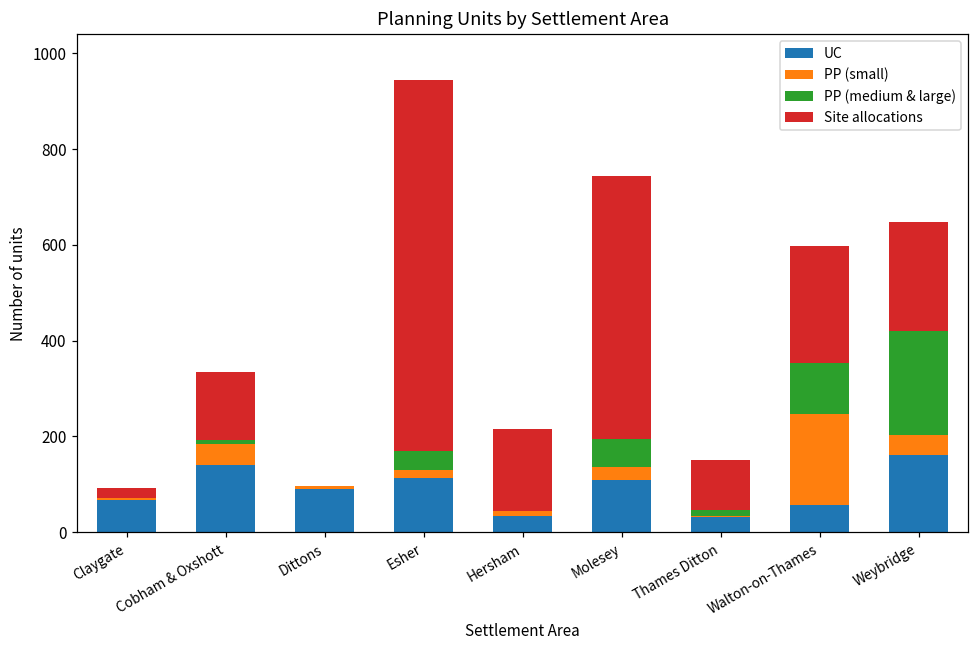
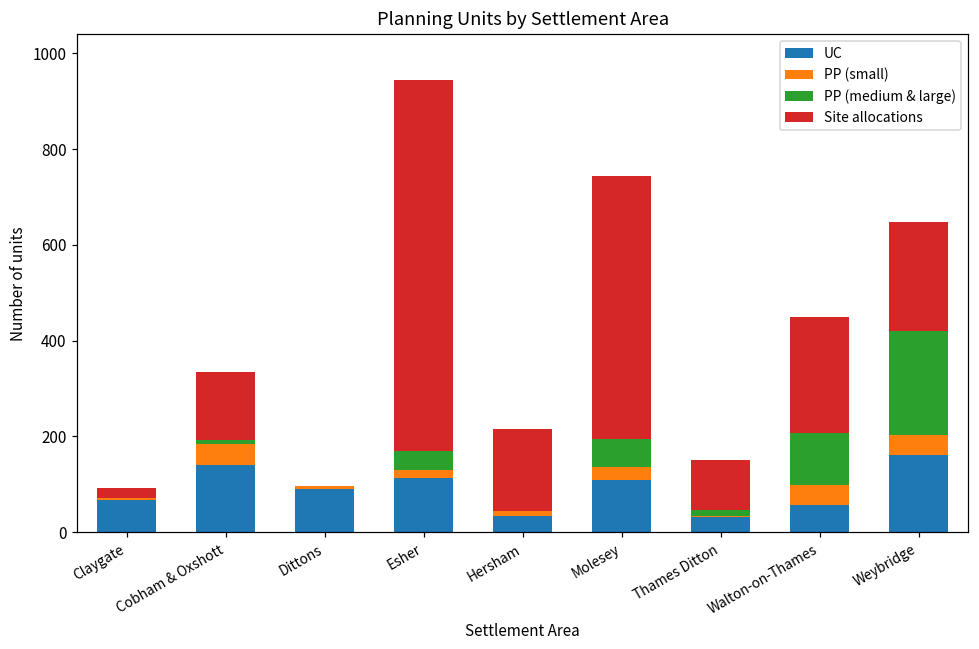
PP (small), Walton-on-Thames: 190 -> 40
